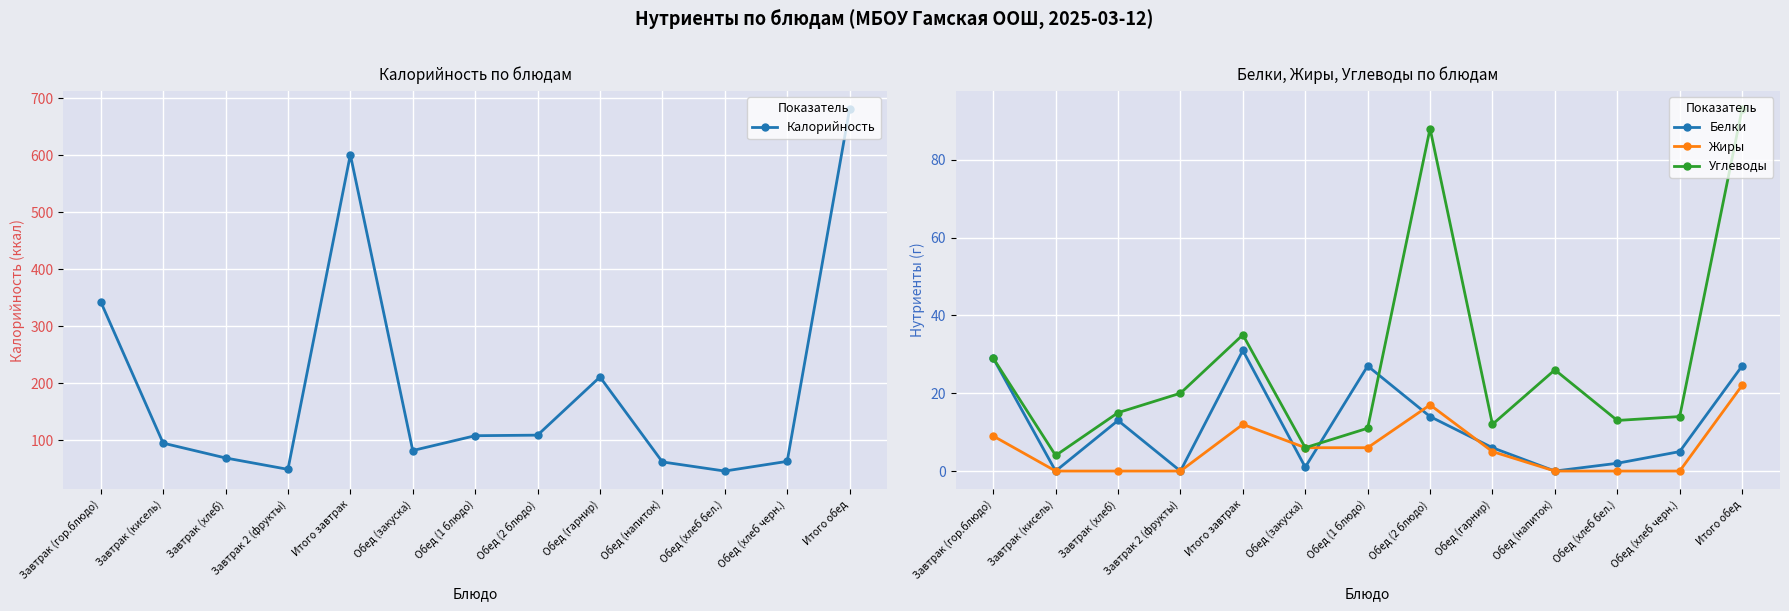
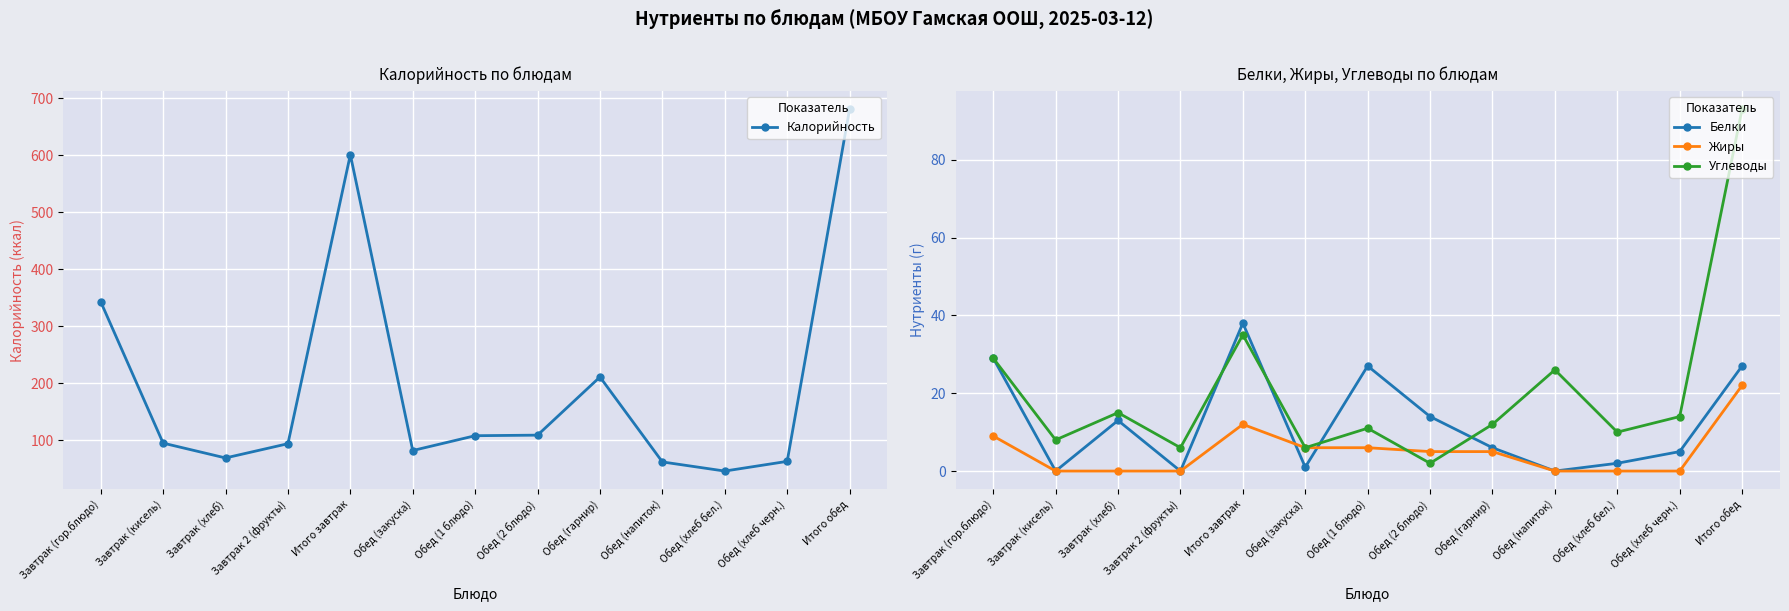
Калорийность по блюдам, Завтрак 2 (фрукты): 50 -> 90
Белки, Жиры, Углеводы по блюдам, Углеводы, Завтрак (кисель): 4 -> 8
Белки, Жиры, Углеводы по блюдам, Углеводы, Завтрак 2 (фрукты): 20 -> 6
Белки, Жиры, Углеводы по блюдам, Белки, Итого завтрак: 31 -> 38
Белки, Жиры, Углеводы по блюдам, Жиры, Обед (2 блюдо): 17 -> 5
Белки, Жиры, Углеводы по блюдам, Углеводы, Обед (2 блюдо): 88 -> 2
Белки, Жиры, Углеводы по блюдам, Углеводы, Обед (хлеб бел.): 13 -> 10
